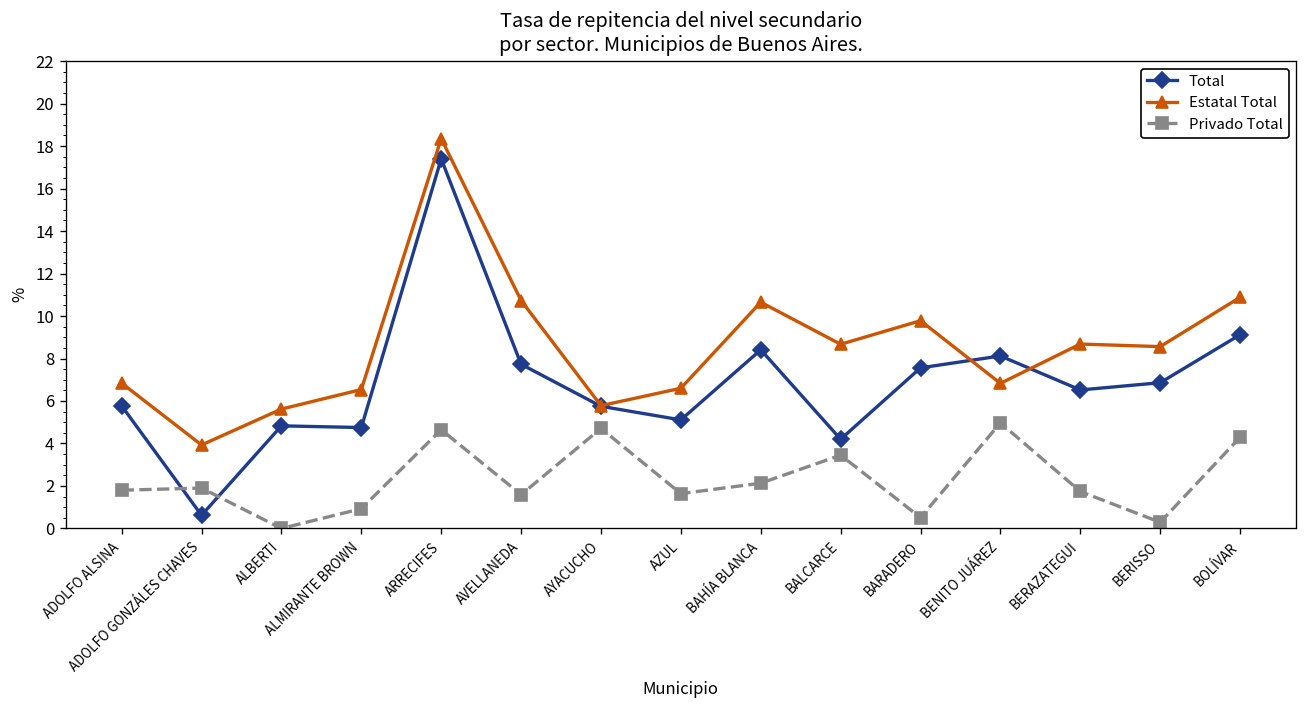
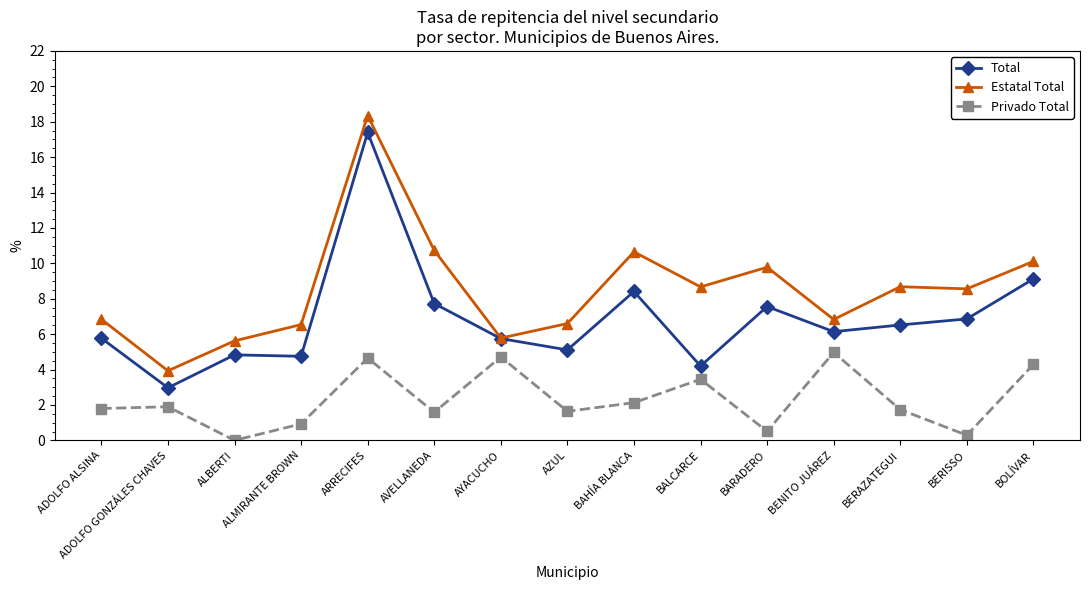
Total, ADOLFO GONZÁLES CHAVES: 0.6 -> 3.0
Total, BENITO JUÁREZ: 8.1 -> 6.1
Estatal Total, BOLÍVAR: 10.9 -> 10.1
